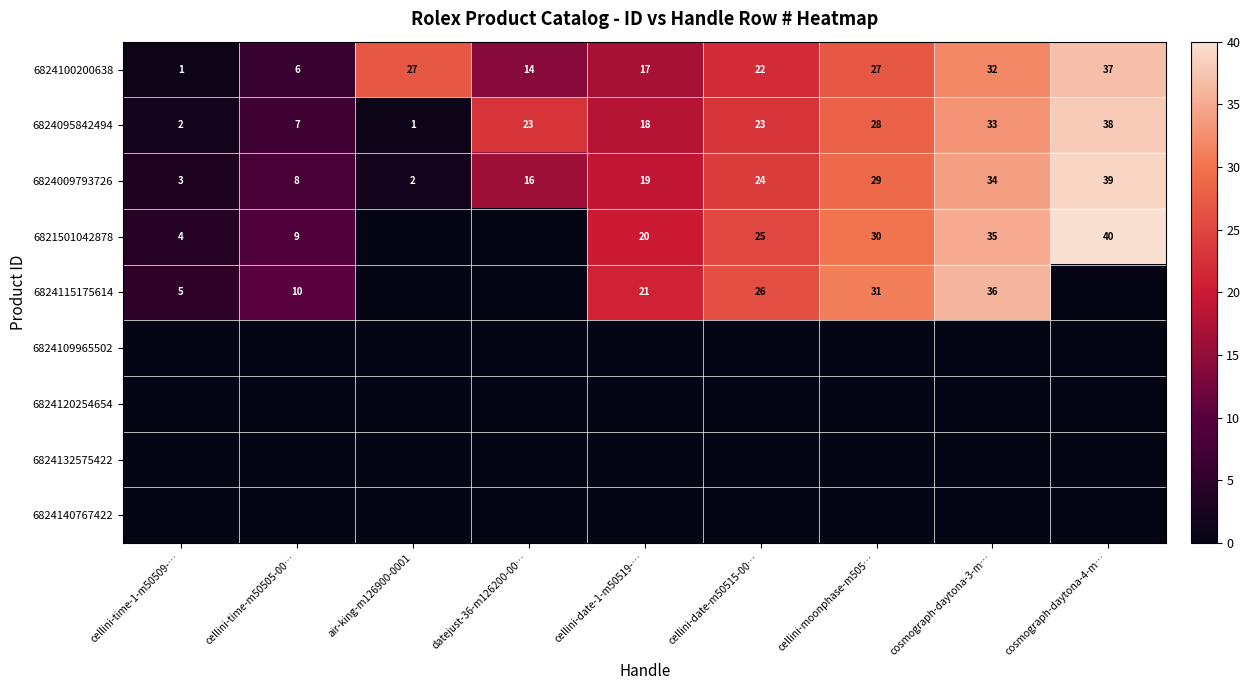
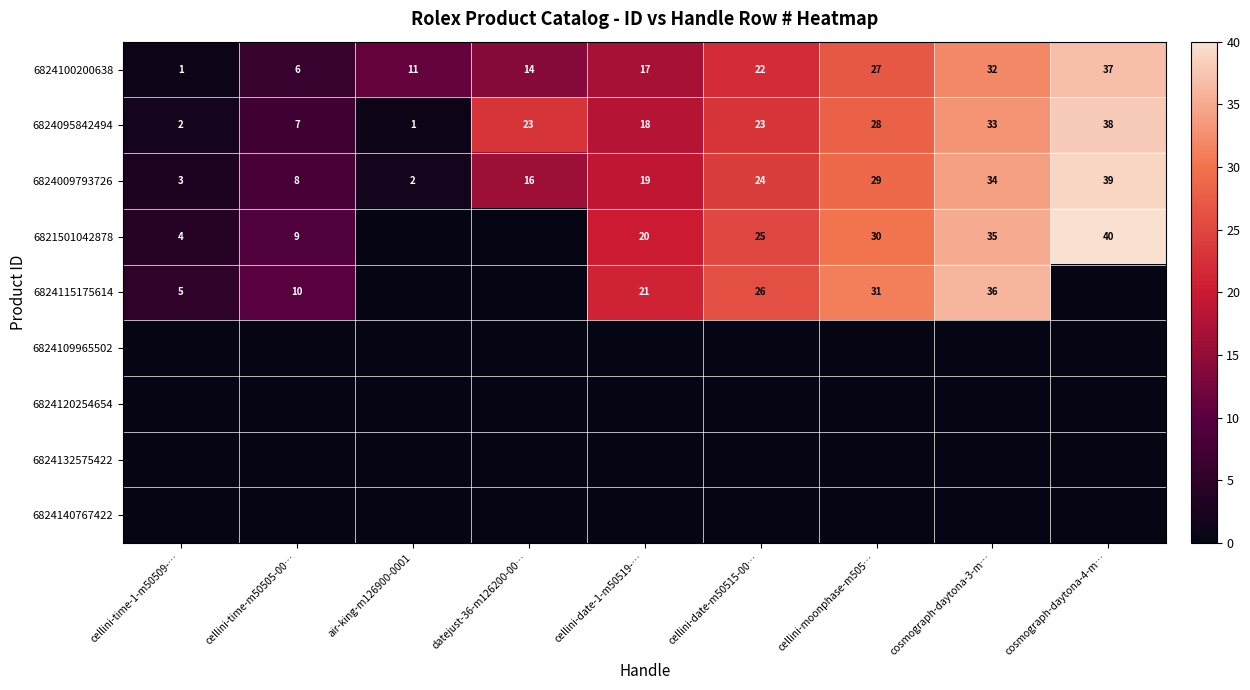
6824100200638, air-king-m126900-0001: 27 -> 11
